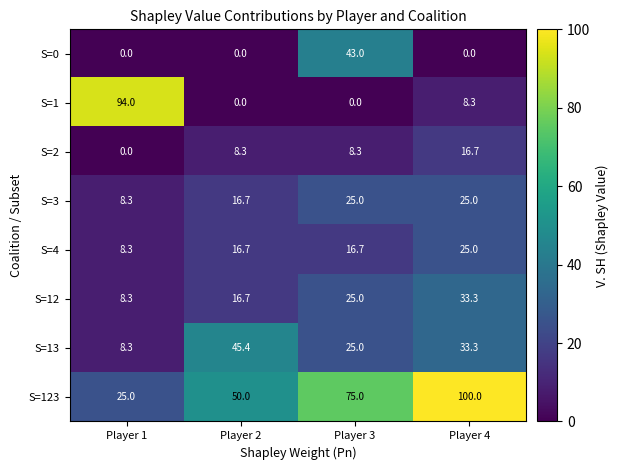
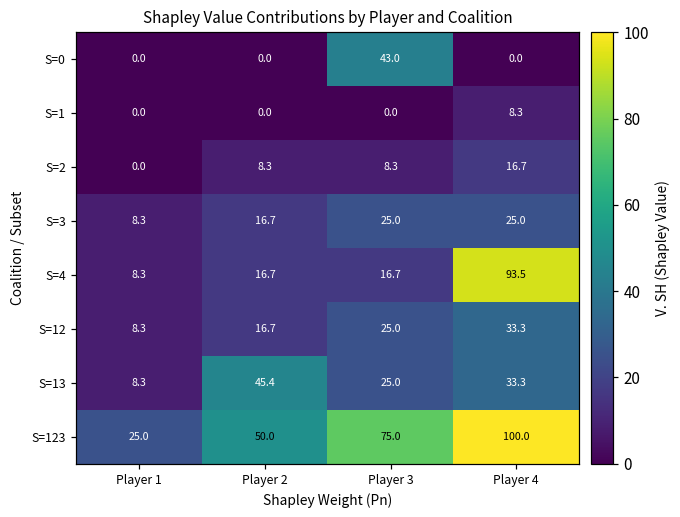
S=1, Player 1: 94.0 -> 0.0
S=4, Player 4: 25.0 -> 93.5
